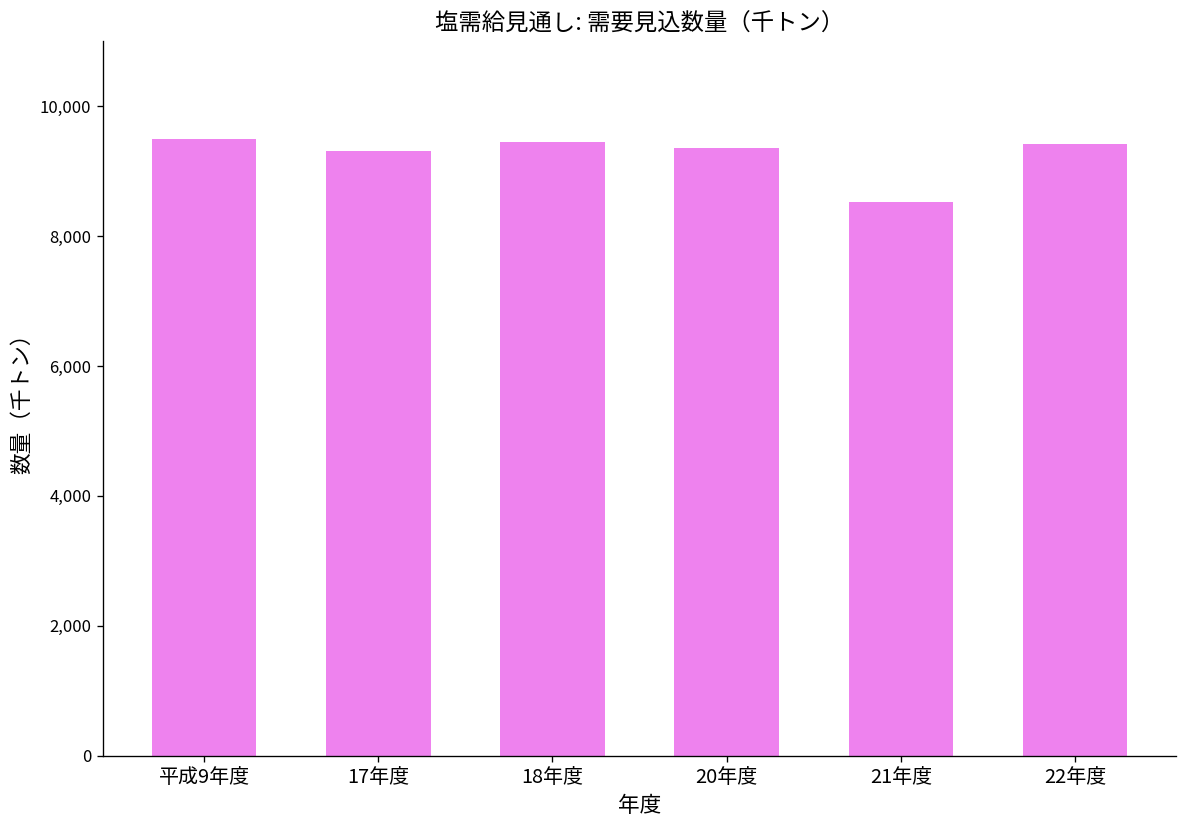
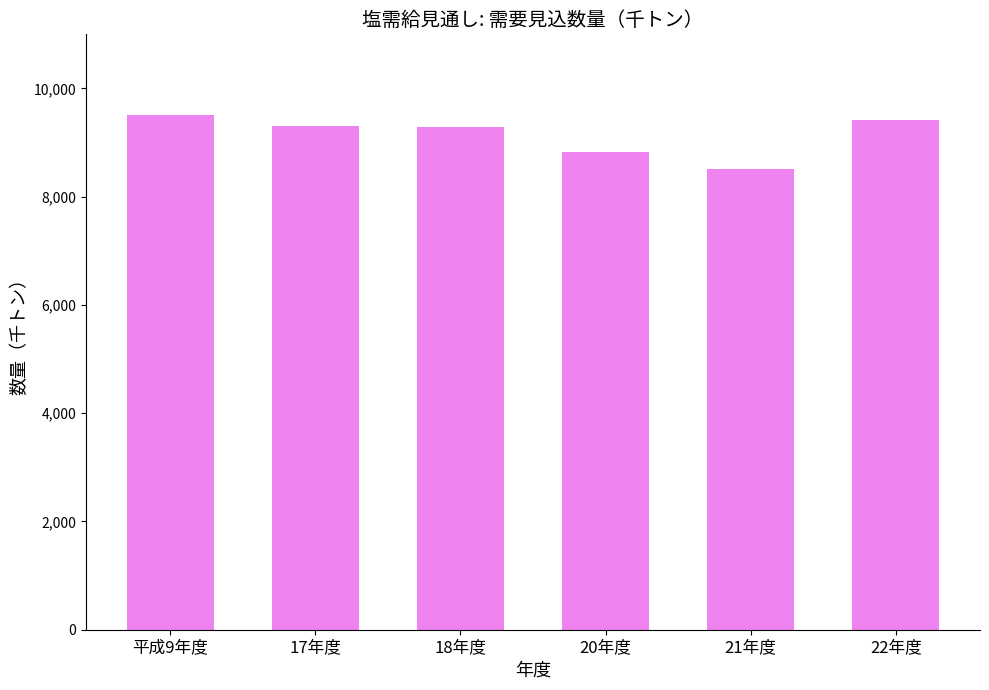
18年度: 9,400 -> 9,300
20年度: 9,300 -> 8,800
